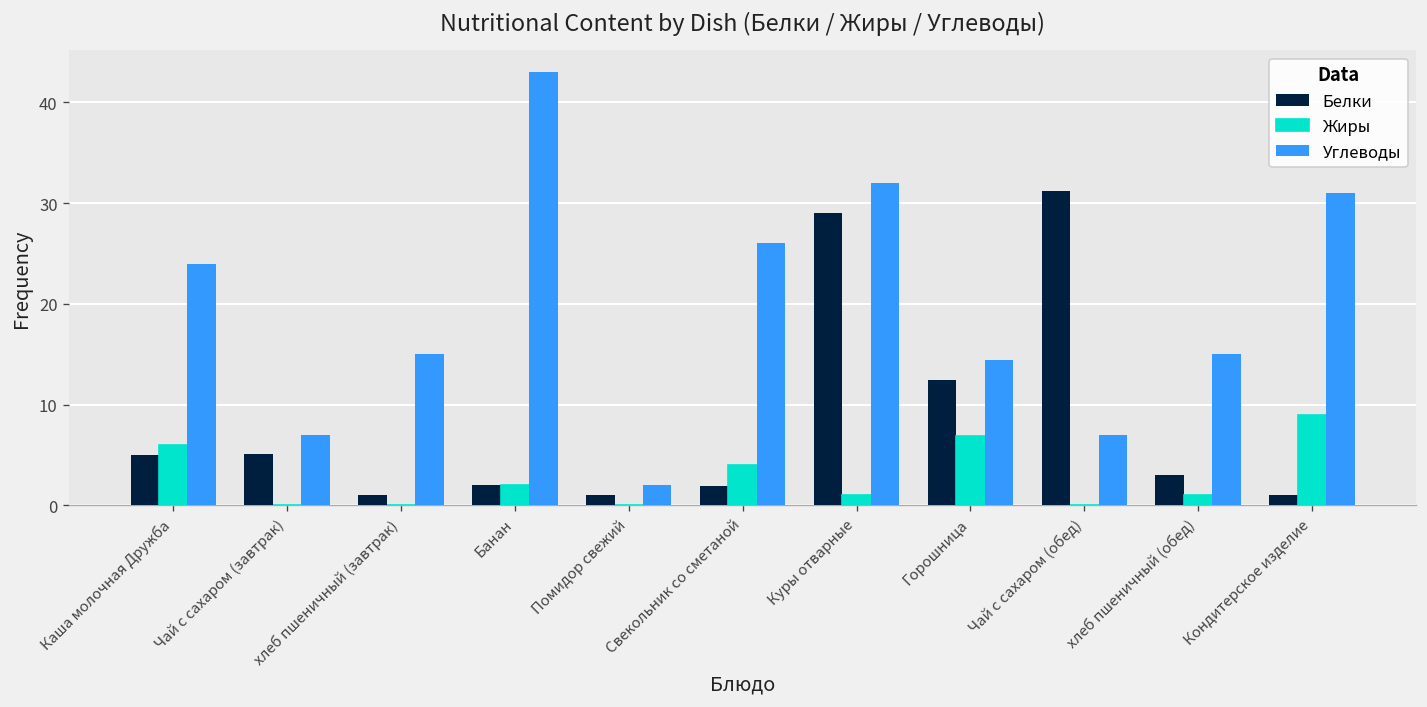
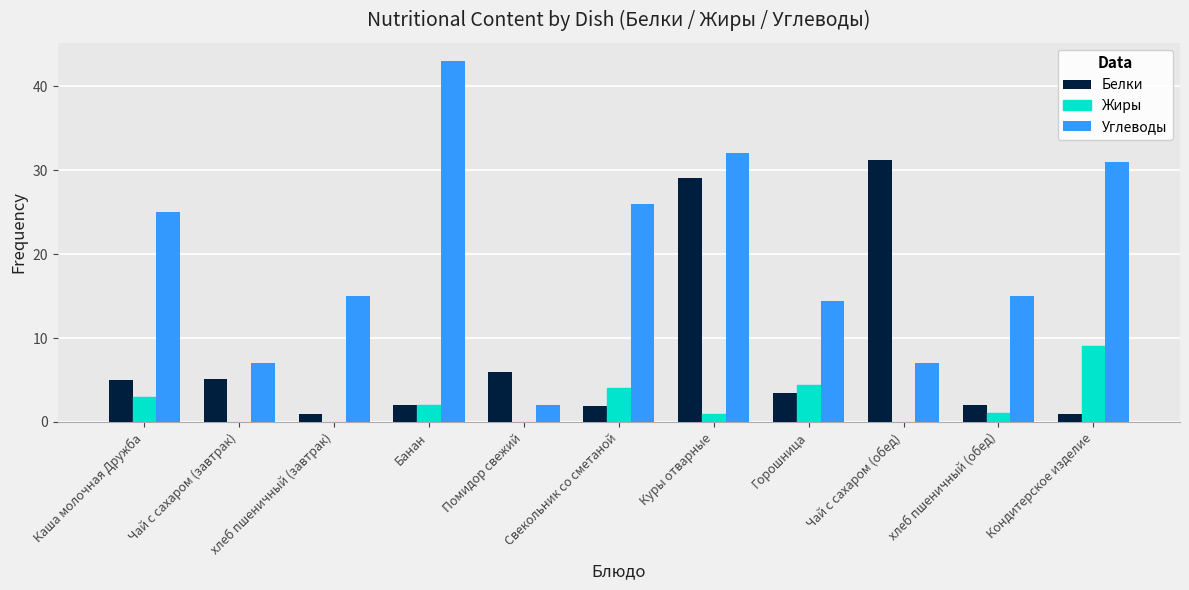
Жиры, Каша молочная Дружба: 6 -> 3
Углеводы, Каша молочная Дружба: 24 -> 25
Белки, Помидор свежий: 1 -> 6
Белки, Горошница: 12 -> 3
Жиры, Горошница: 7 -> 4
Белки, хлеб пшеничный (обед): 3 -> 2
